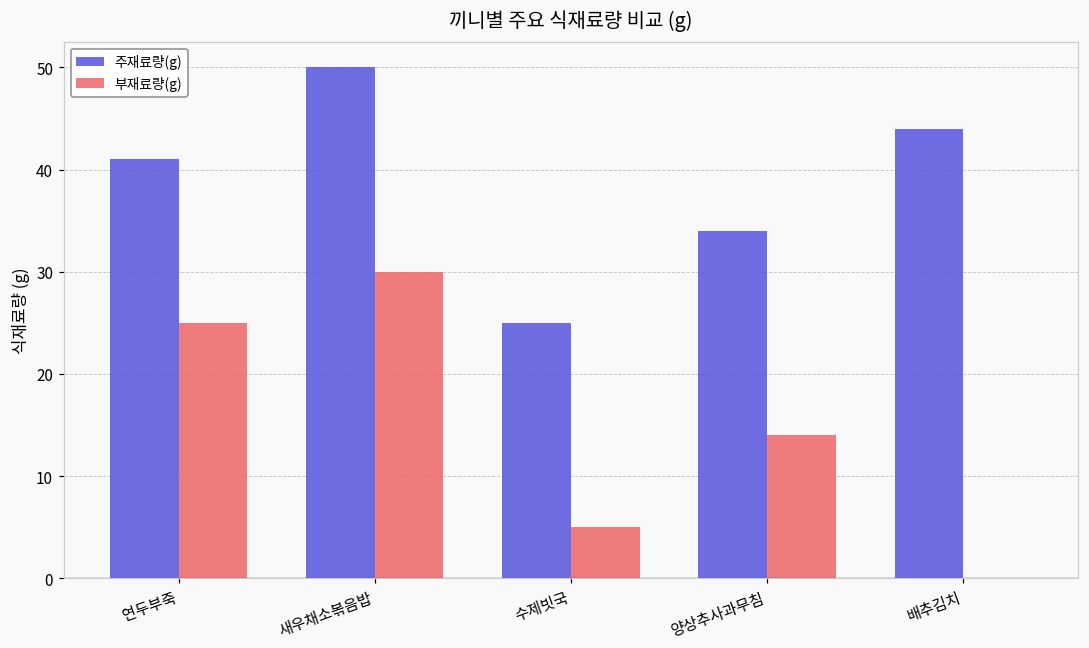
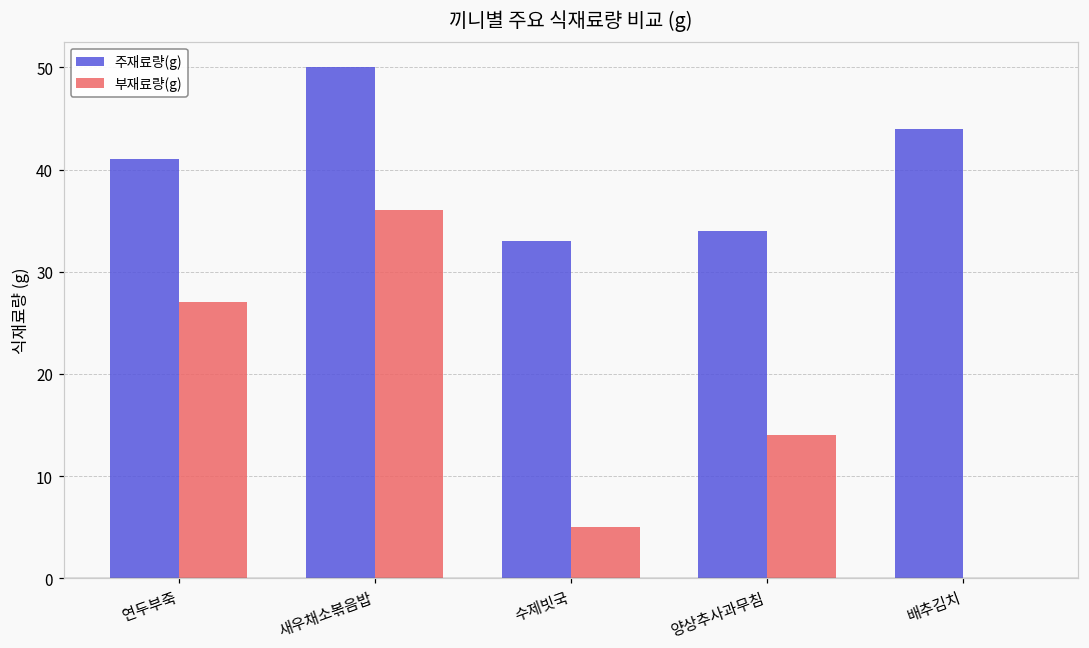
부재료량(g), 연두부죽: 25 -> 27
부재료량(g), 새우채소볶음밥: 30 -> 36
주재료량(g), 수제빗국: 25 -> 33
